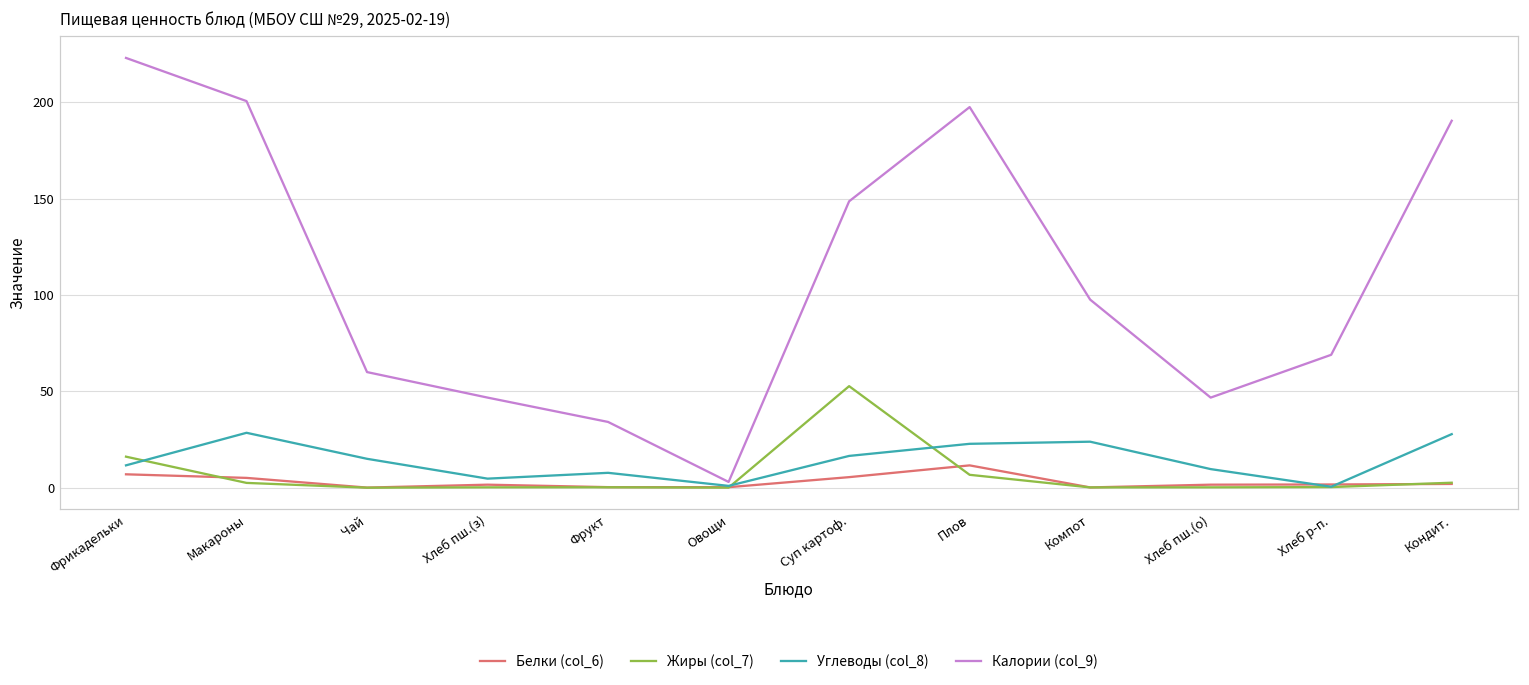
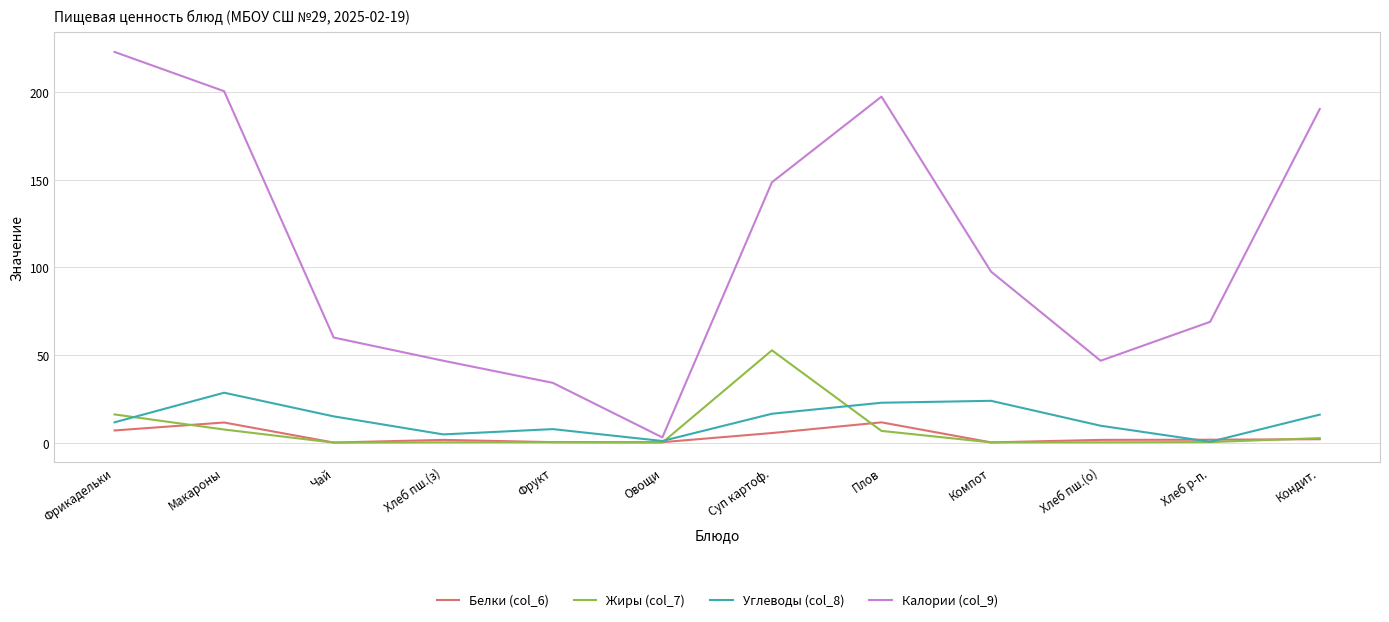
Белки (col_6), Макароны: 5 -> 12
Жиры (col_7), Макароны: 3 -> 8
Углеводы (col_8), Кондит.: 28 -> 16
